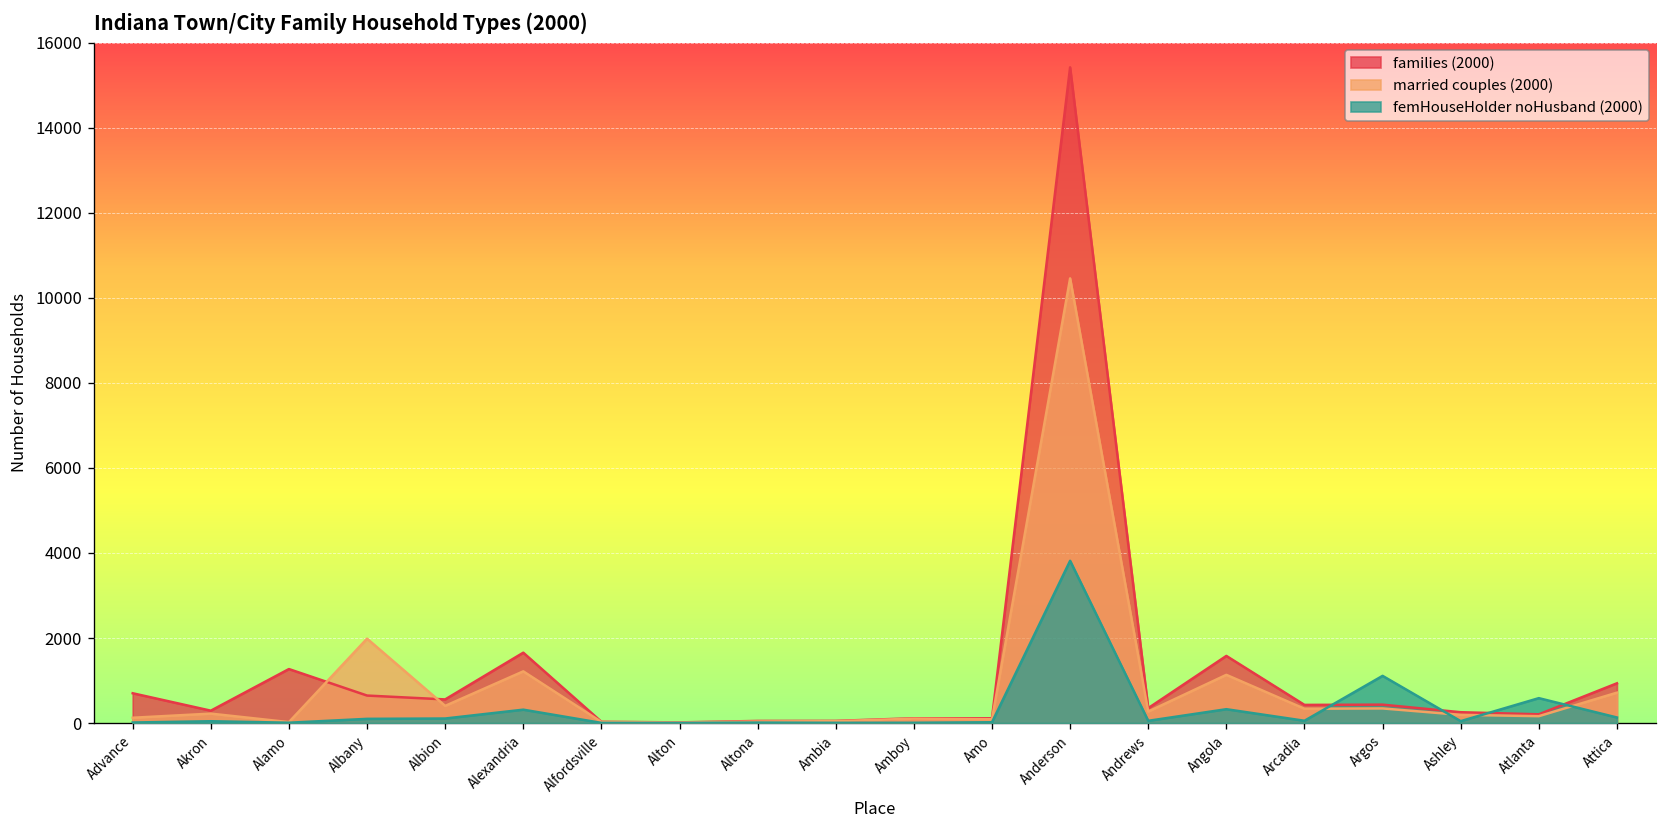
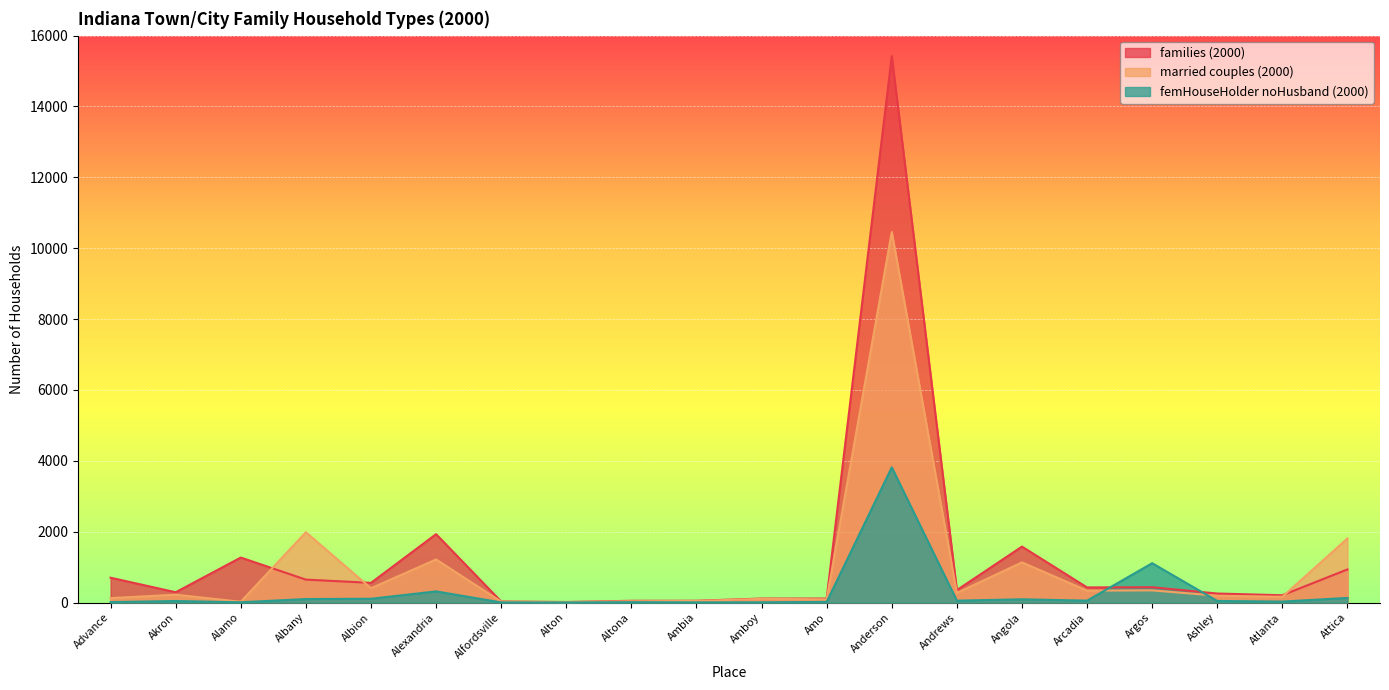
families (2000), Alexandria: 1700 -> 1900
femHouseHolder noHusband (2000), Angola: 300 -> 100
femHouseHolder noHusband (2000), Atlanta: 600 -> 0
married couples (2000), Attica: 700 -> 1800
